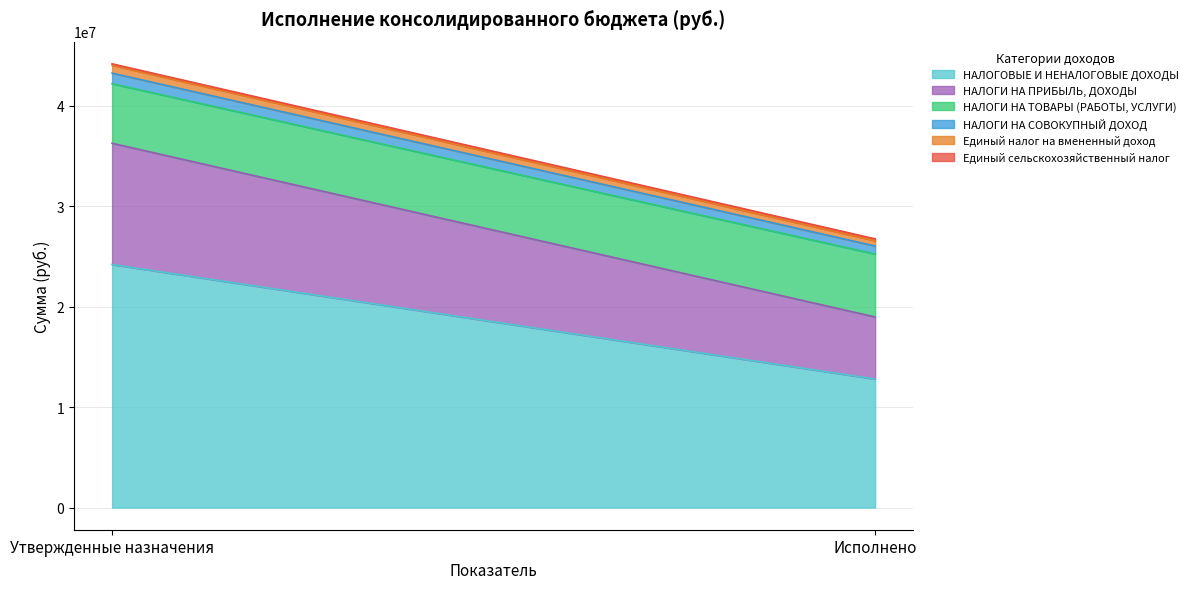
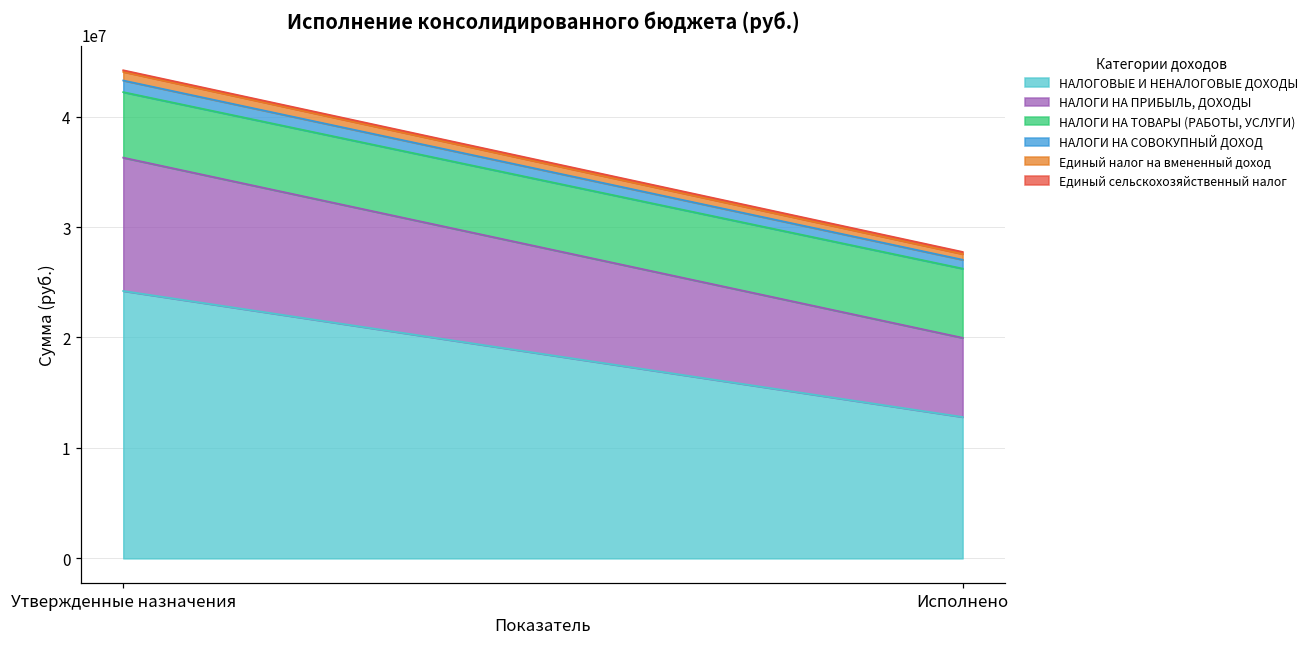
НАЛОГИ НА ПРИБЫЛЬ, ДОХОДЫ, Исполнено: 6200000 -> 7200000
